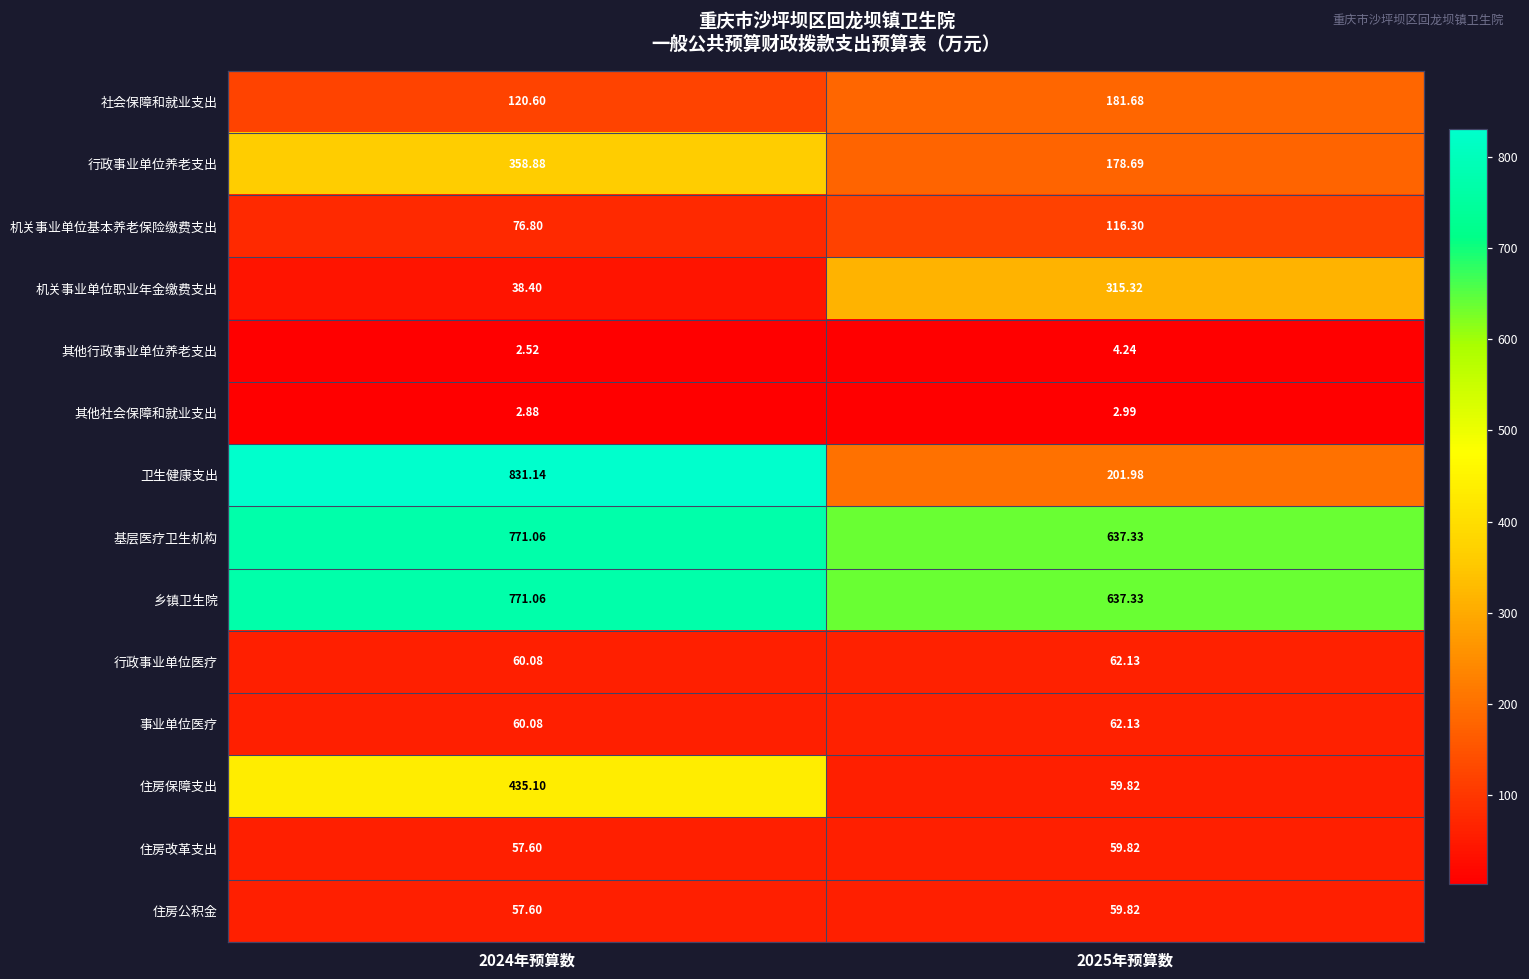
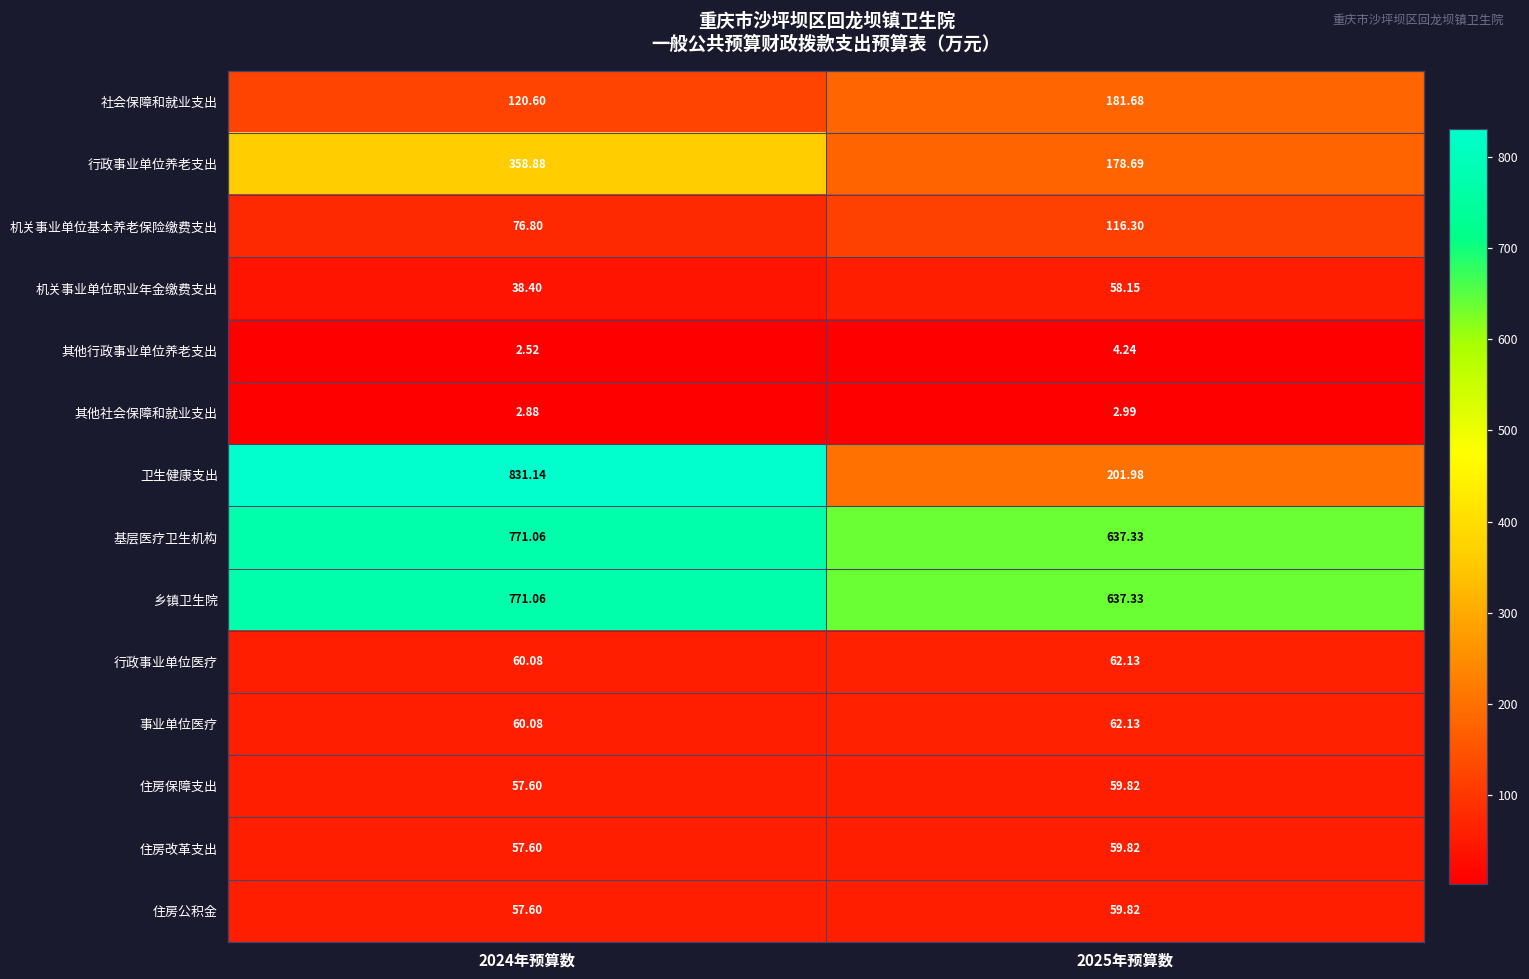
机关事业单位职业年金缴费支出, 2025年预算数: 315.32 -> 58.15
住房保障支出, 2024年预算数: 435.10 -> 57.60
